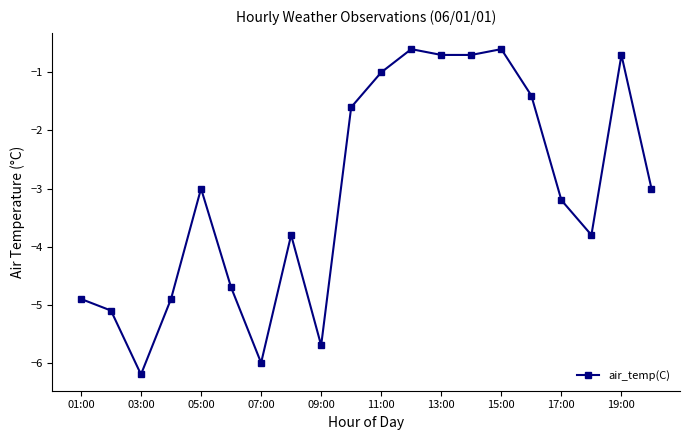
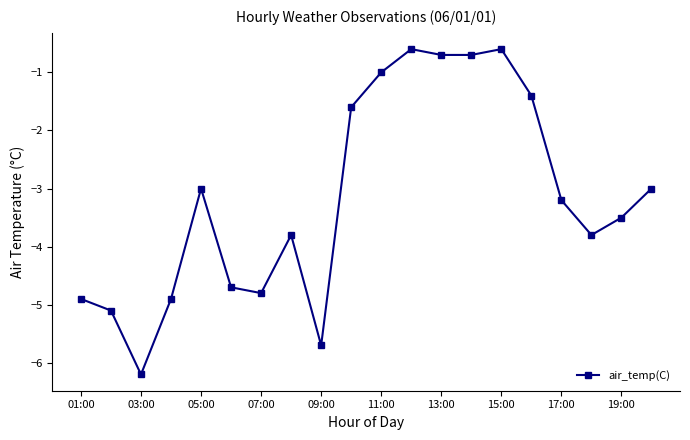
07:00: -6.0 -> -4.8
19:00: -0.7 -> -3.5
